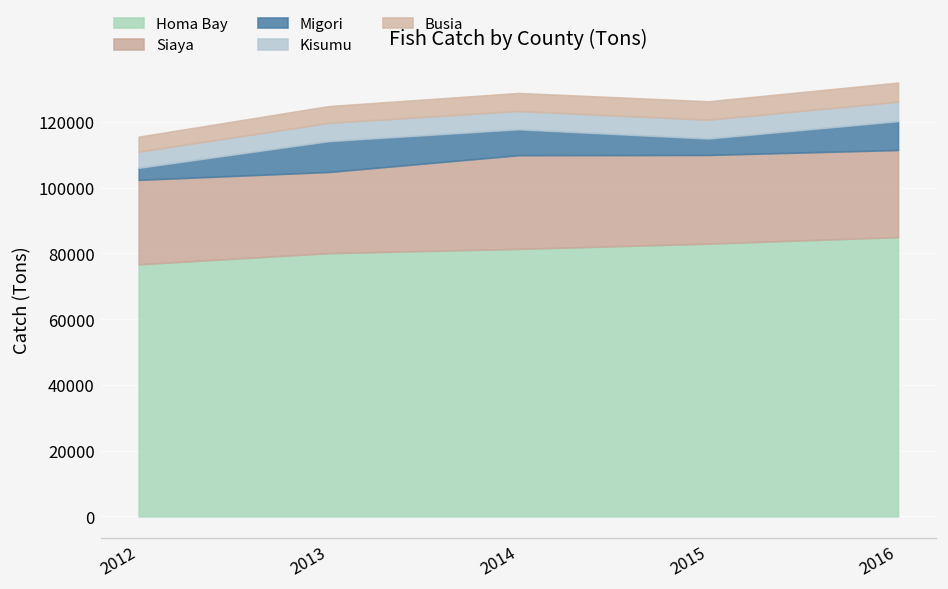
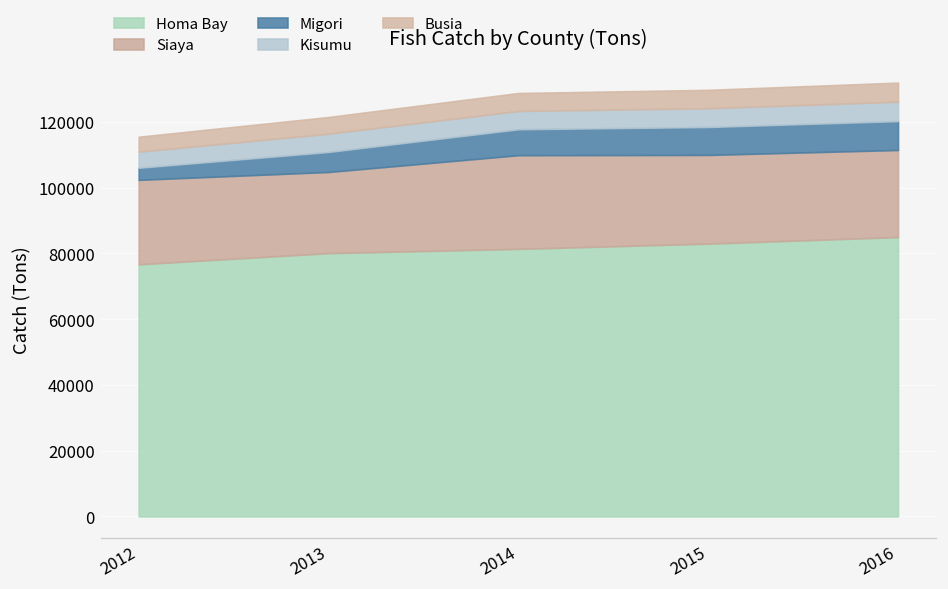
Migori, 2013: 9000 -> 6000
Migori, 2015: 5000 -> 9000
